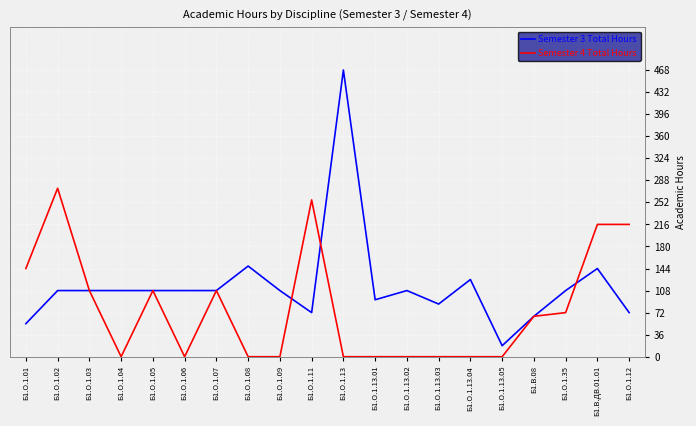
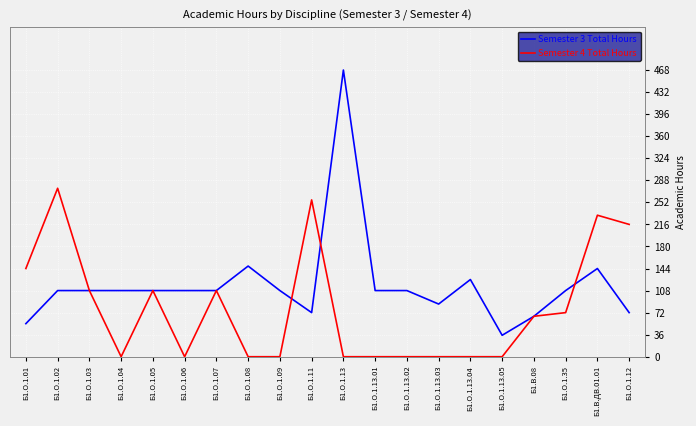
Semester 3 Total Hours, Б1.О.1.13.01: 90 -> 110
Semester 3 Total Hours, Б1.О.1.13.05: 20 -> 40
Semester 4 Total Hours, Б1.В.ДВ.01.01: 220 -> 230
